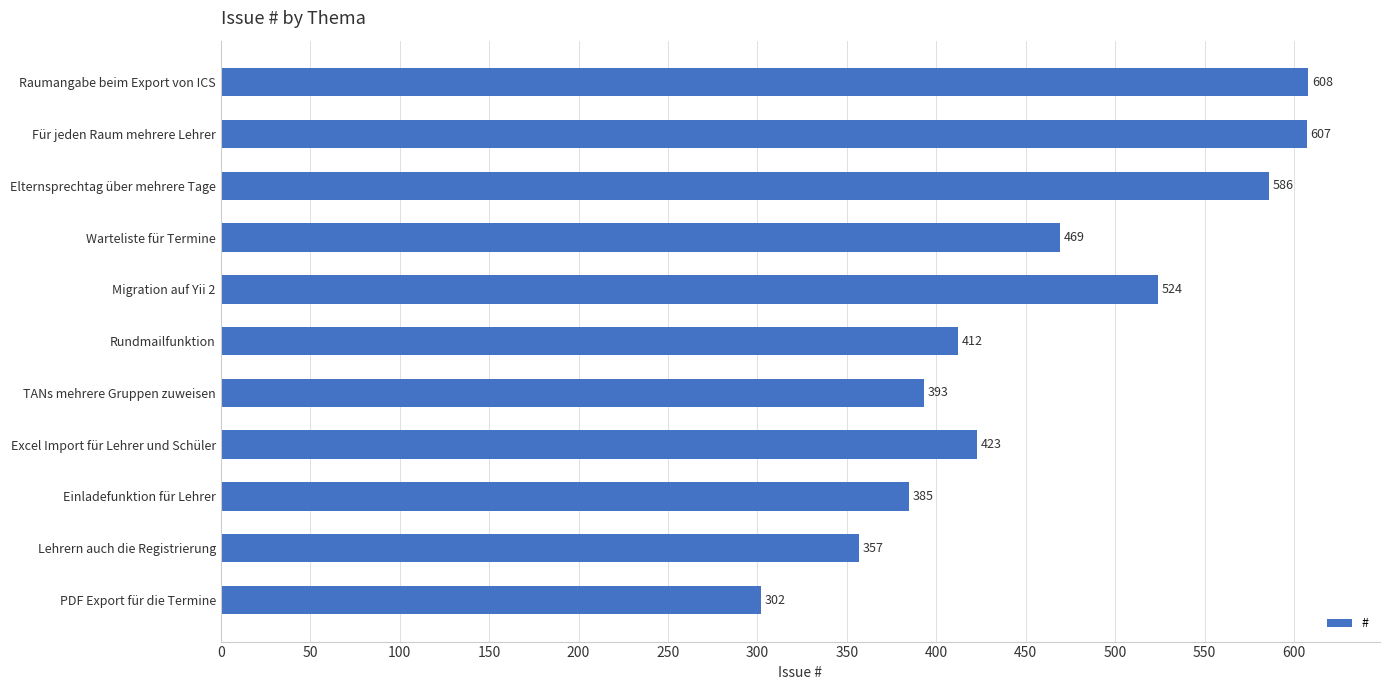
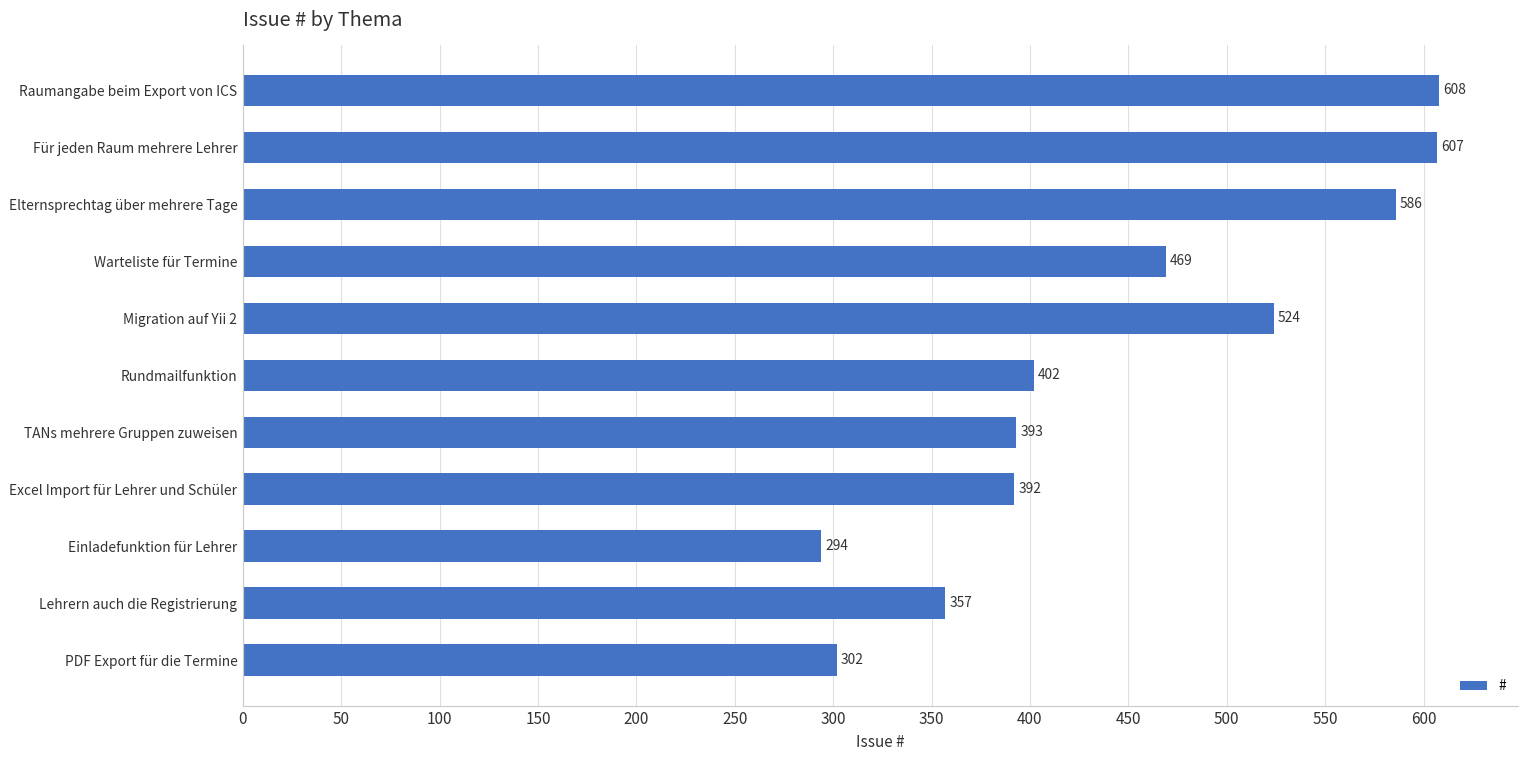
Rundmailfunktion: 412 -> 402
Excel Import für Lehrer und Schüler: 423 -> 392
Einladefunktion für Lehrer: 385 -> 294
